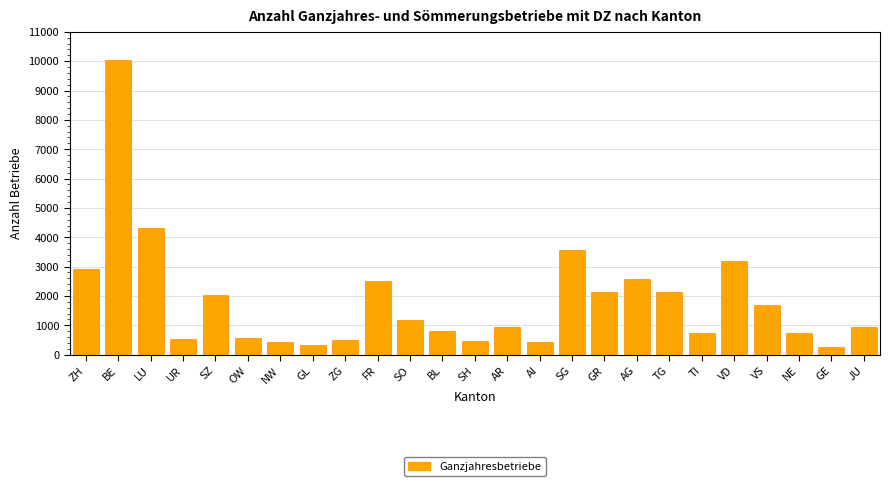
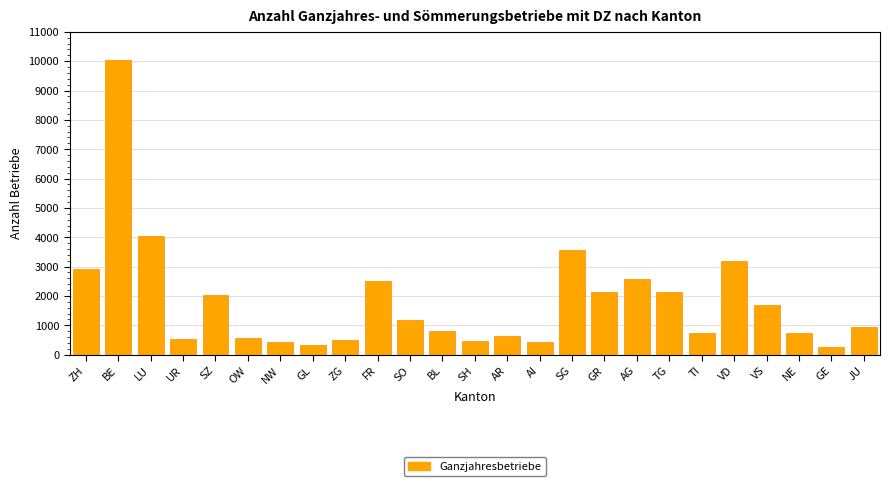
LU: 4300 -> 4000
AR: 900 -> 600
